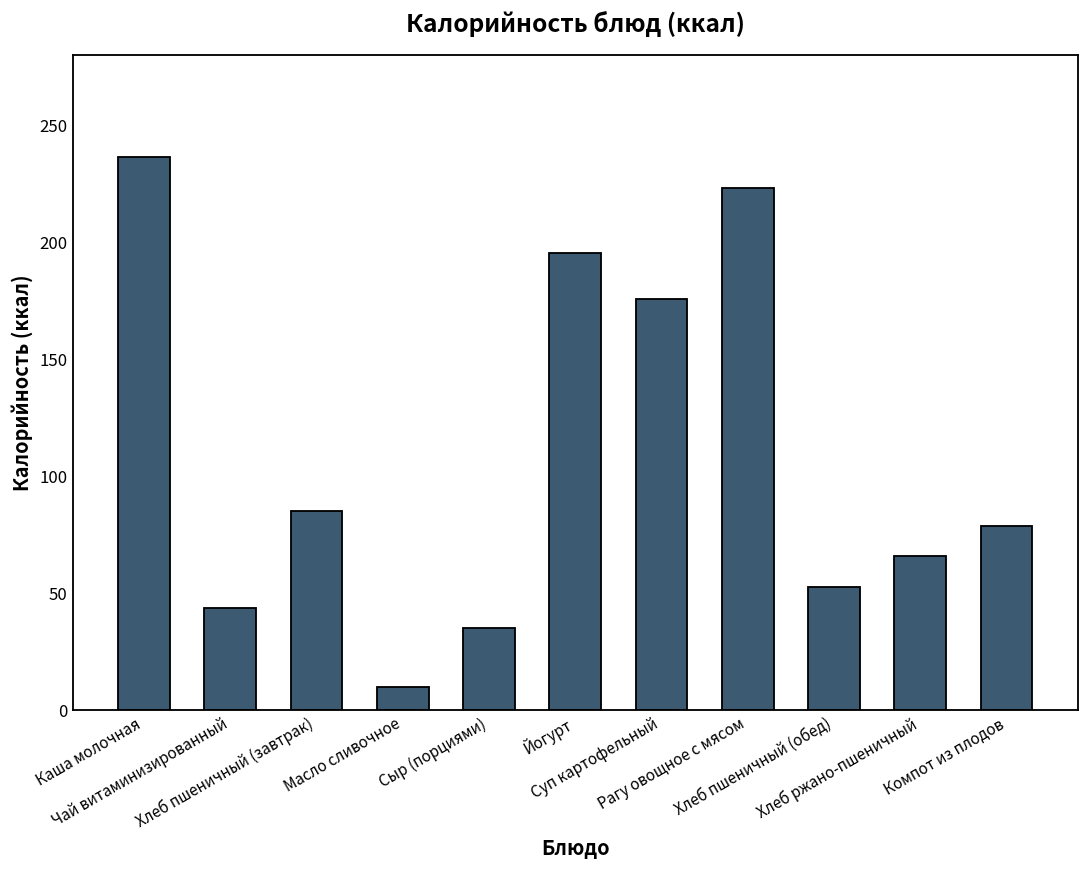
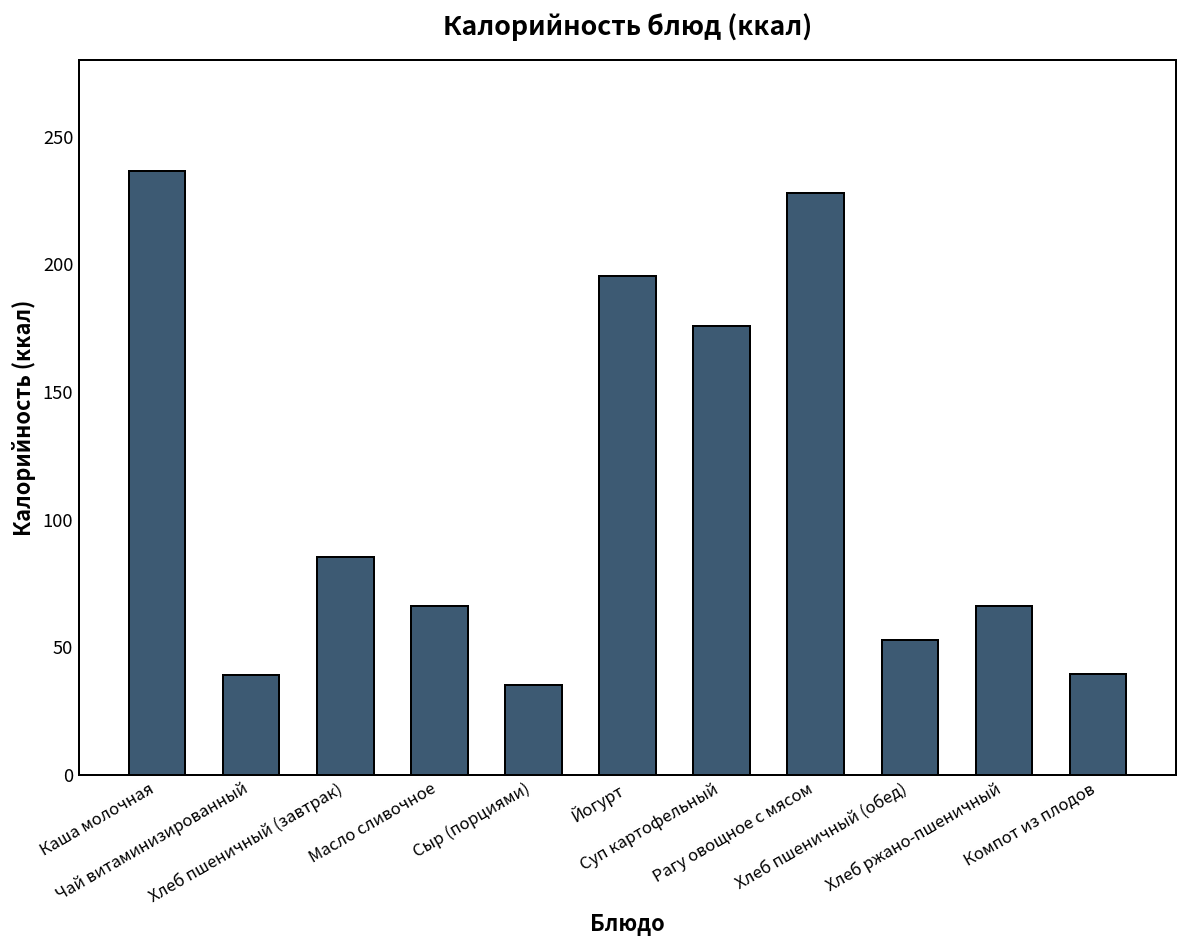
Чай витаминизированный: 44 -> 39
Масло сливочное: 10 -> 66
Рагу овощное с мясом: 223 -> 228
Компот из плодов: 79 -> 40
